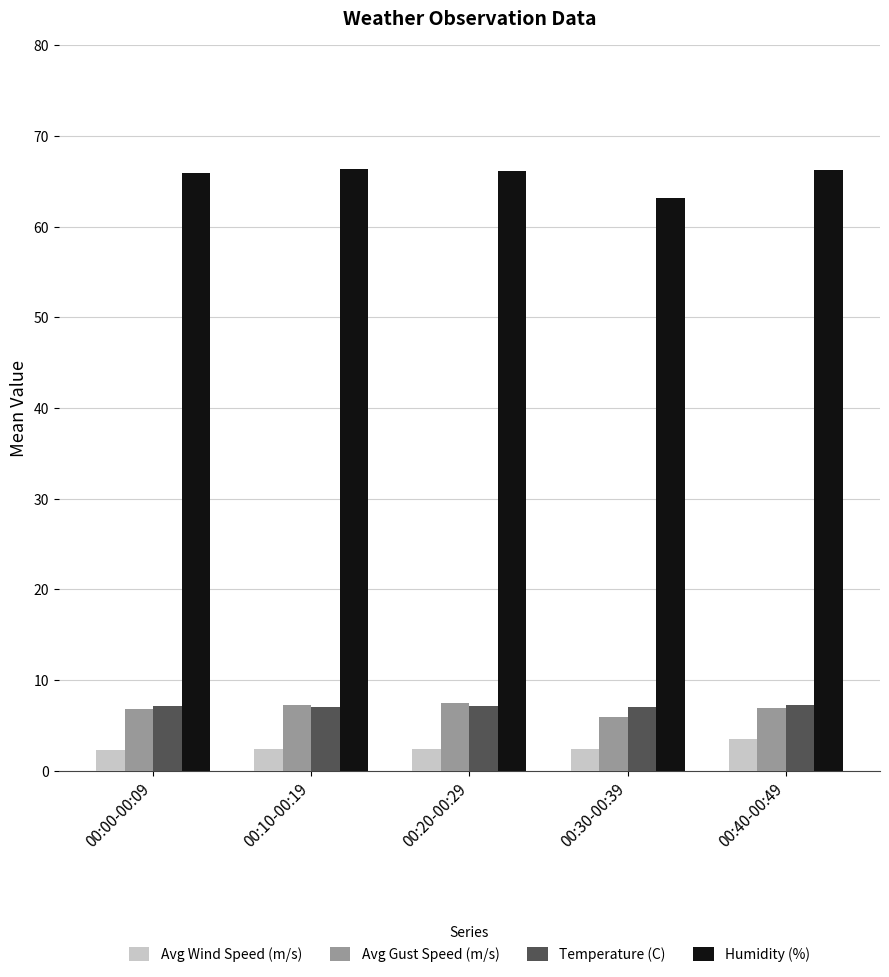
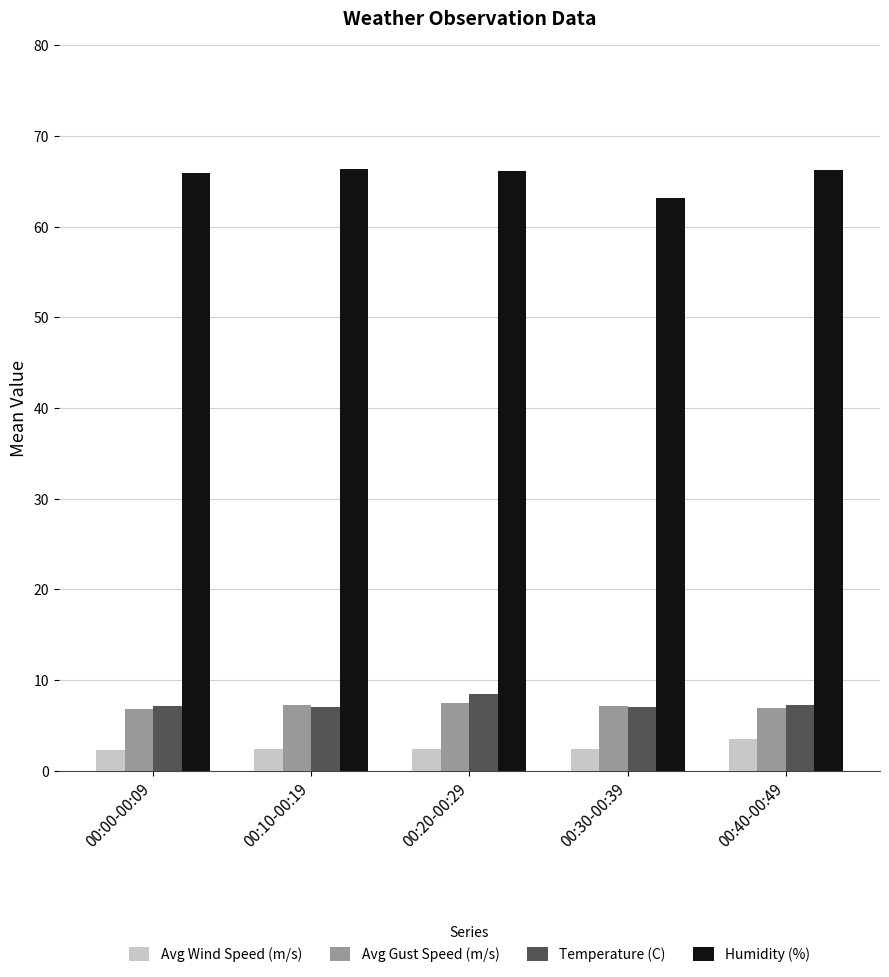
Temperature (C), 00:20-00:29: 7 -> 8
Avg Gust Speed (m/s), 00:30-00:39: 6 -> 7
